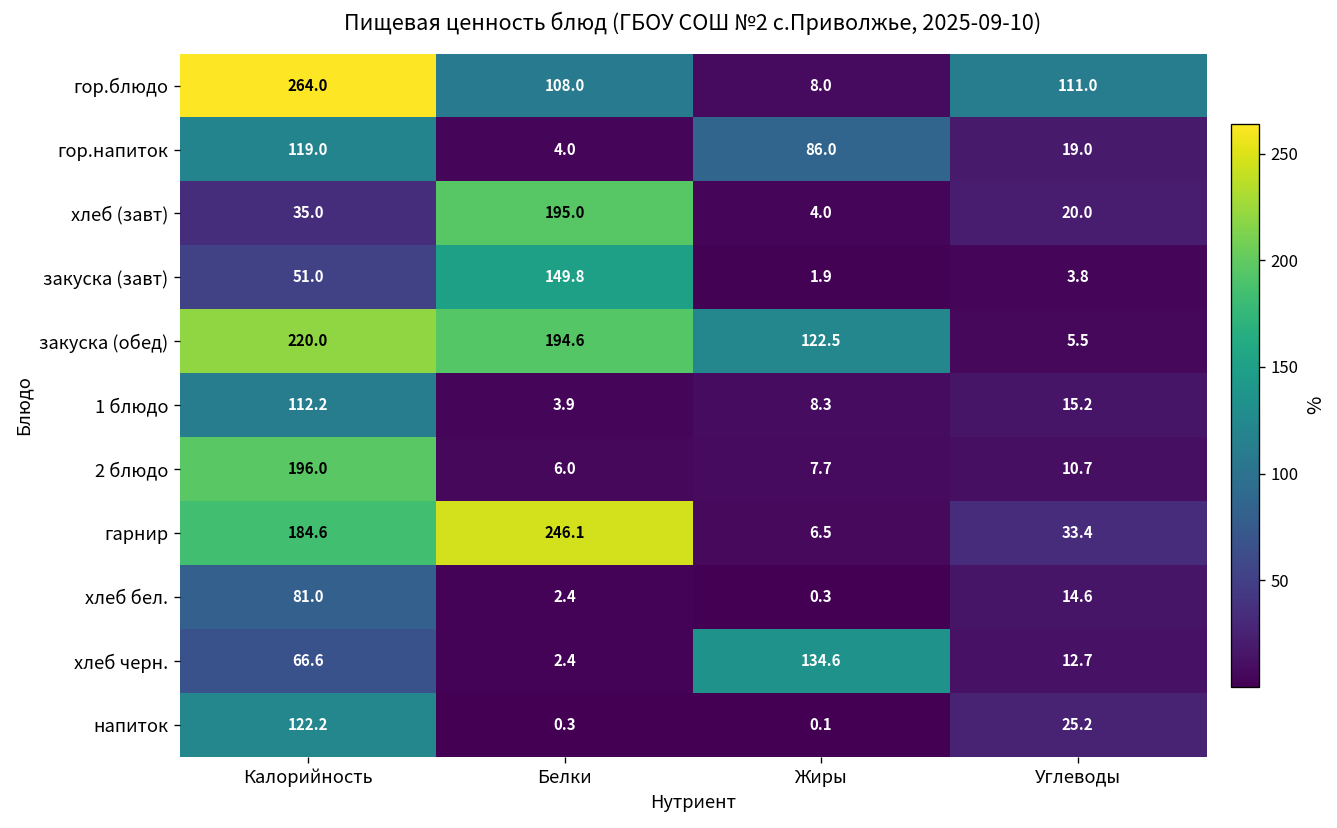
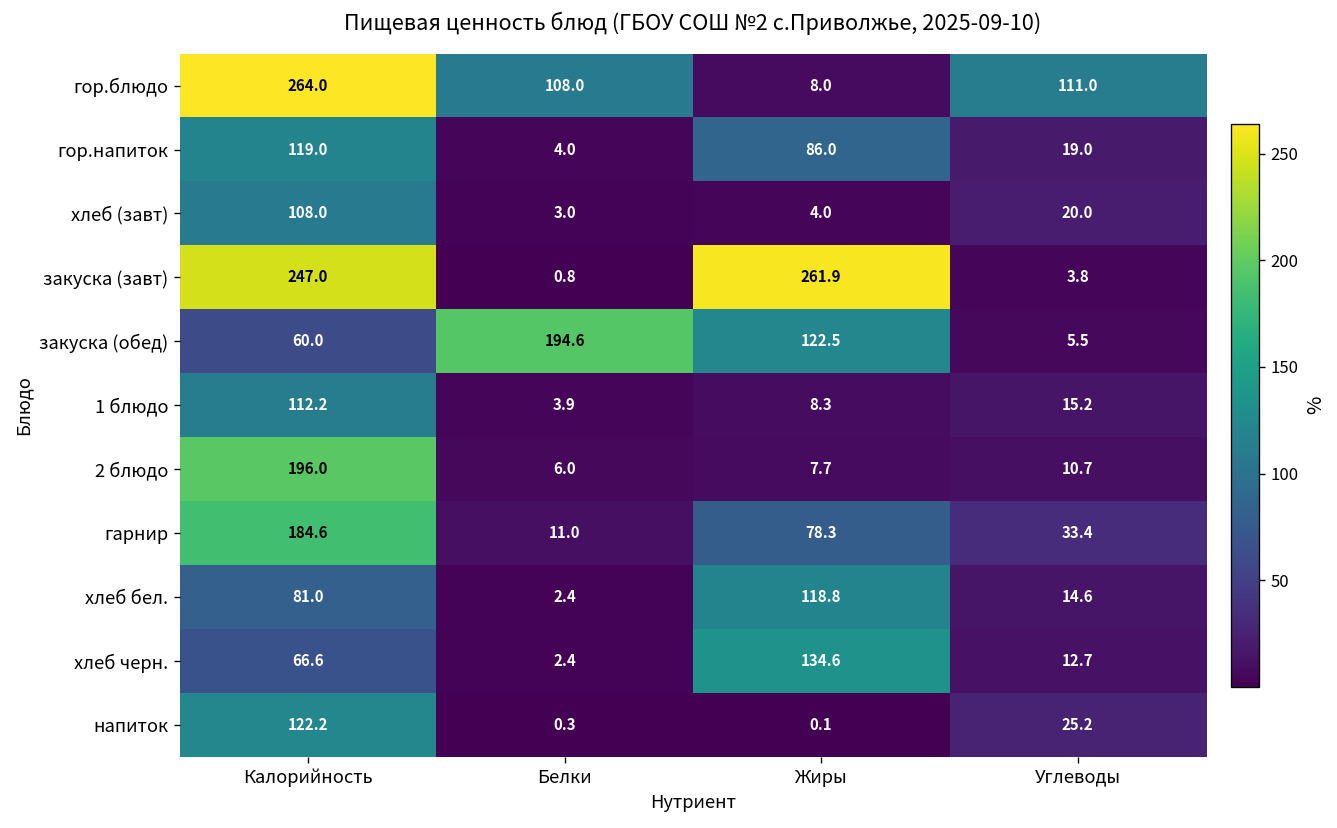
хлеб (завт), Калорийность: 35.0 -> 108.0
хлеб (завт), Белки: 195.0 -> 3.0
закуска (завт), Калорийность: 51.0 -> 247.0
закуска (завт), Белки: 149.8 -> 0.8
закуска (завт), Жиры: 1.9 -> 261.9
закуска (обед), Калорийность: 220.0 -> 60.0
гарнир, Белки: 246.1 -> 11.0
гарнир, Жиры: 6.5 -> 78.3
хлеб бел., Жиры: 0.3 -> 118.8
